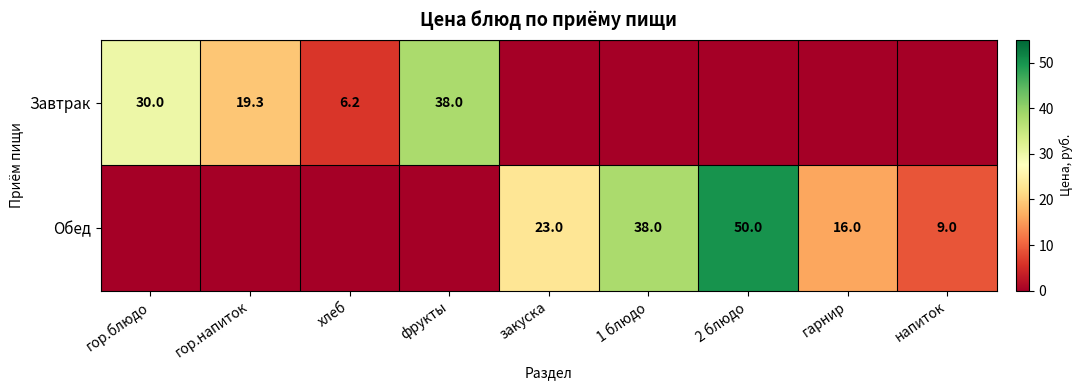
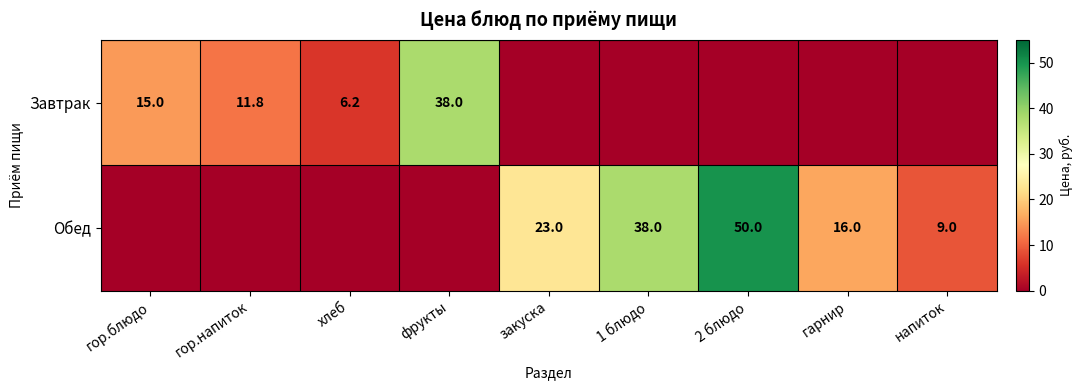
Завтрак, гор.блюдо: 30.0 -> 15.0
Завтрак, гор.напиток: 19.3 -> 11.8
